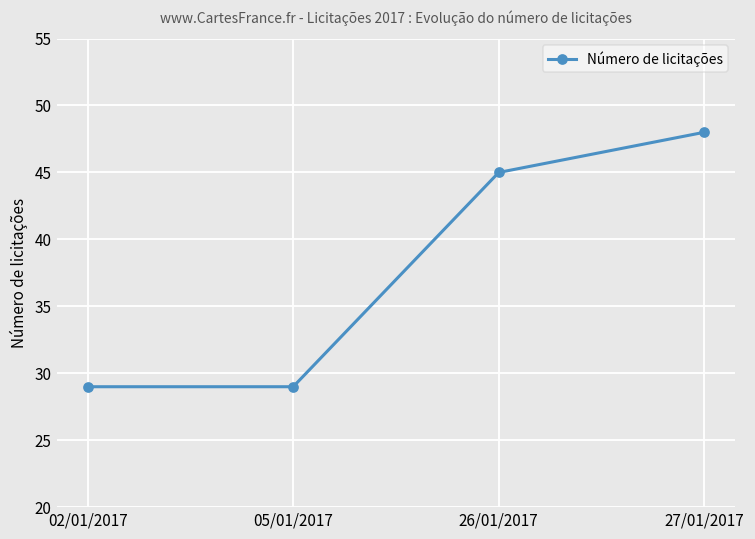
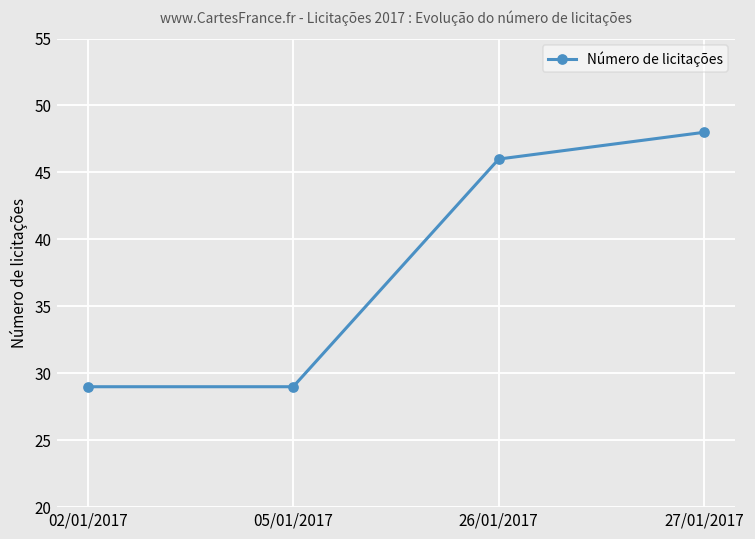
26/01/2017: 45 -> 46
